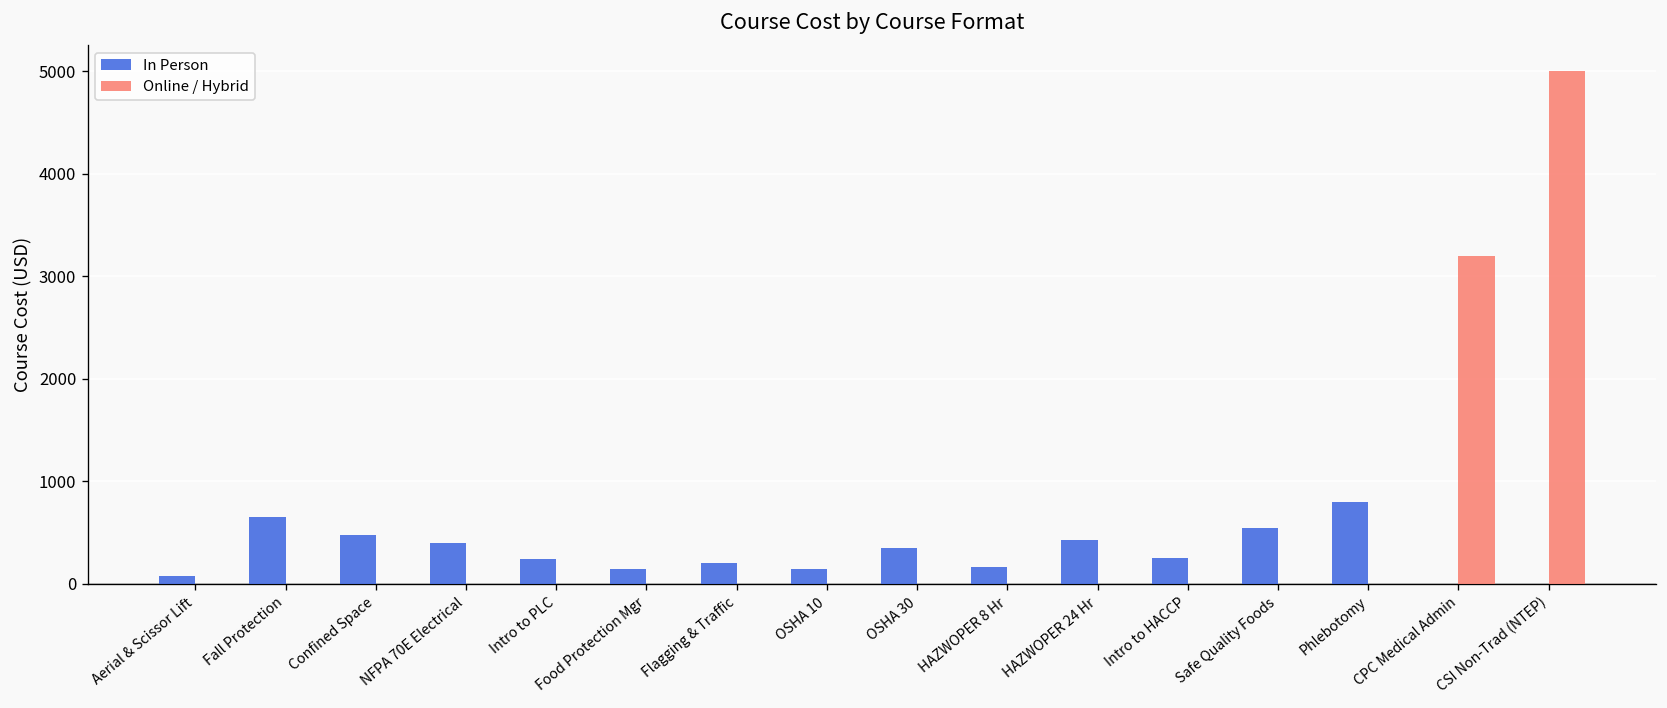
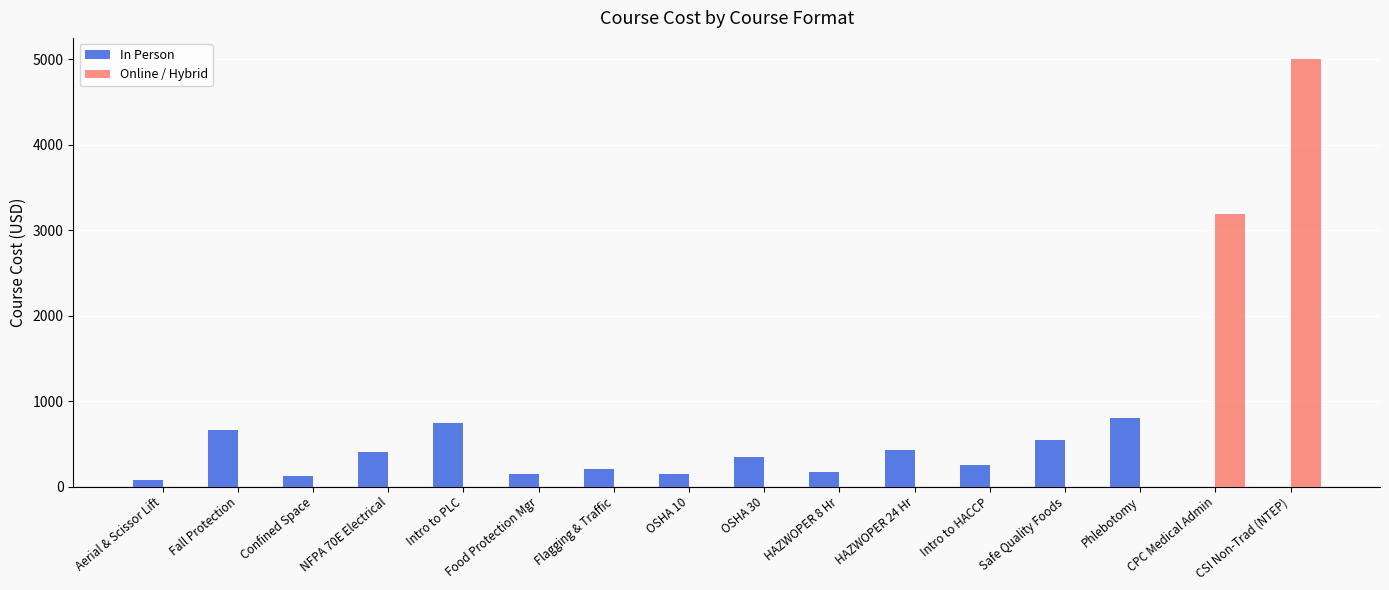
In Person, Confined Space: 500 -> 100
In Person, Intro to PLC: 200 -> 700
